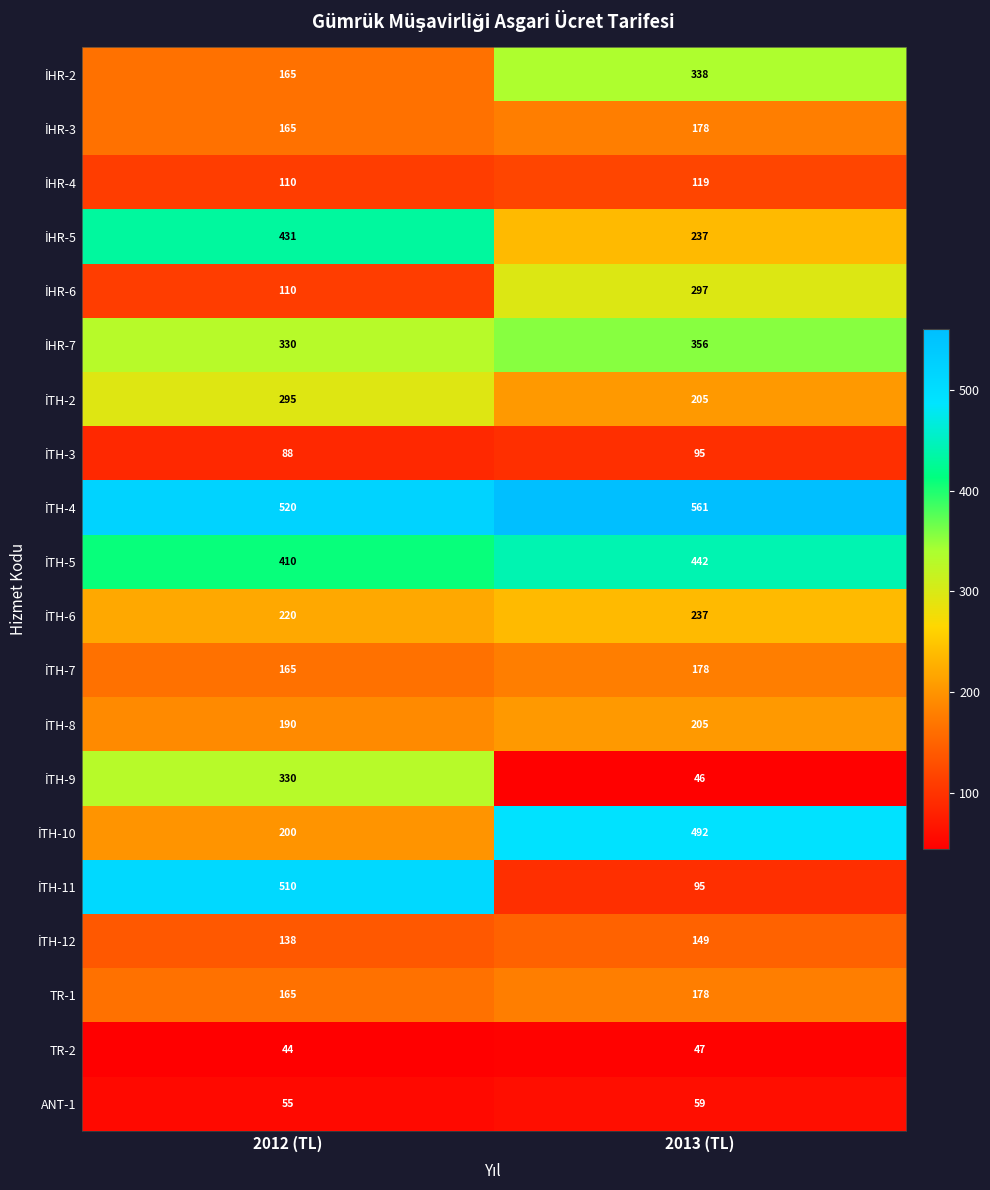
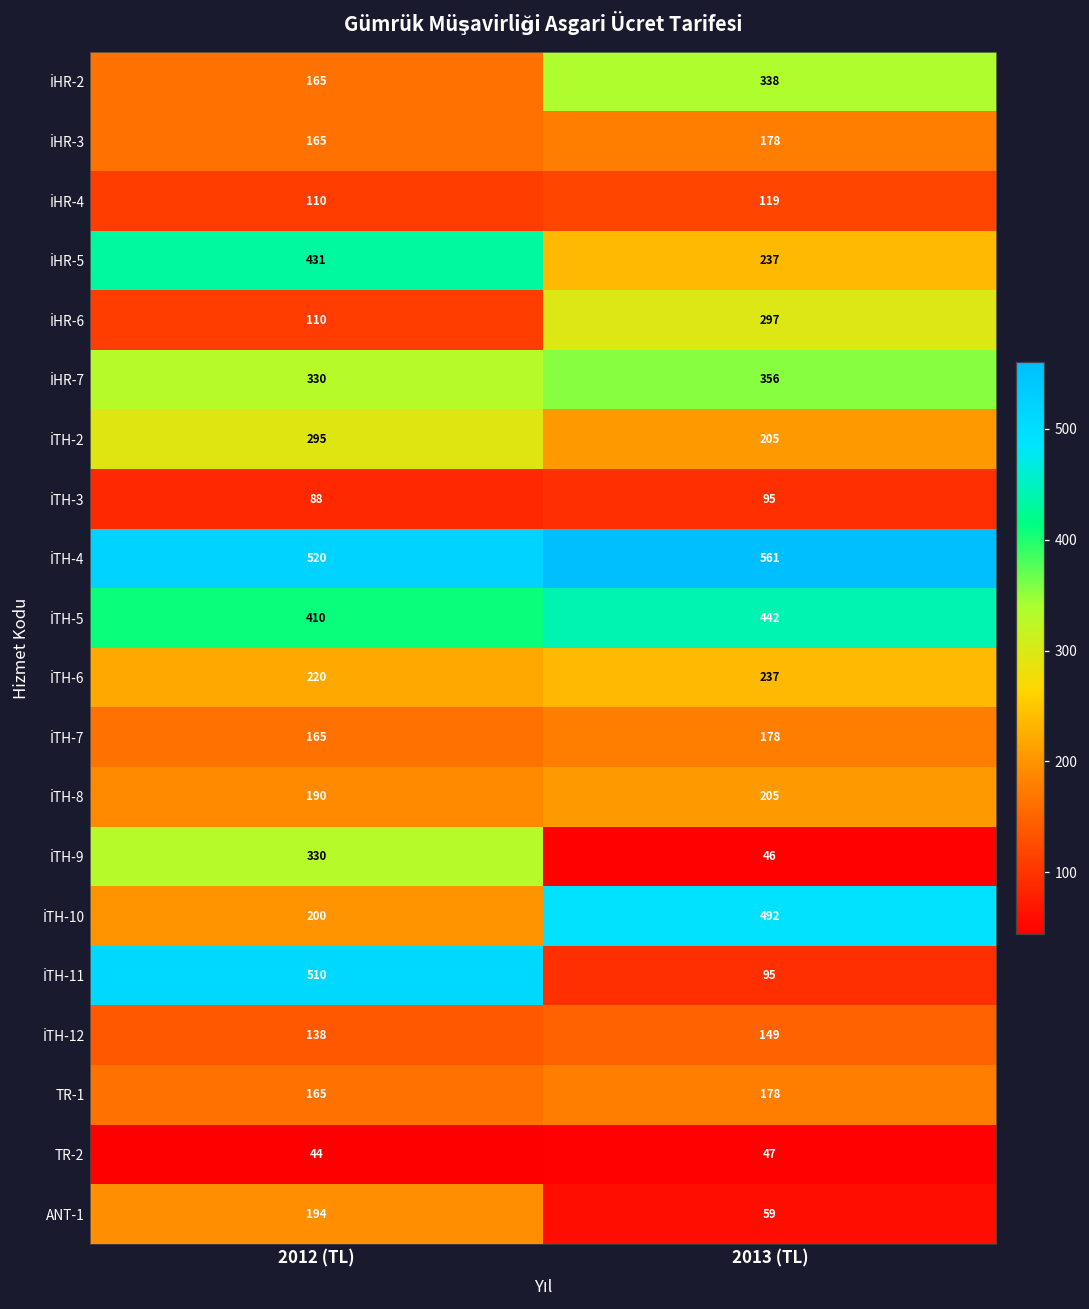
ANT-1, 2012 (TL): 55 -> 194
